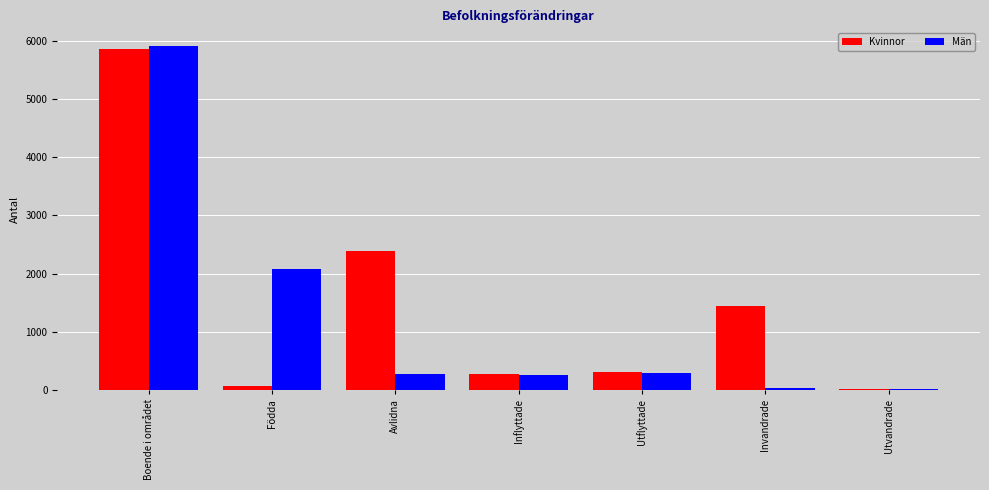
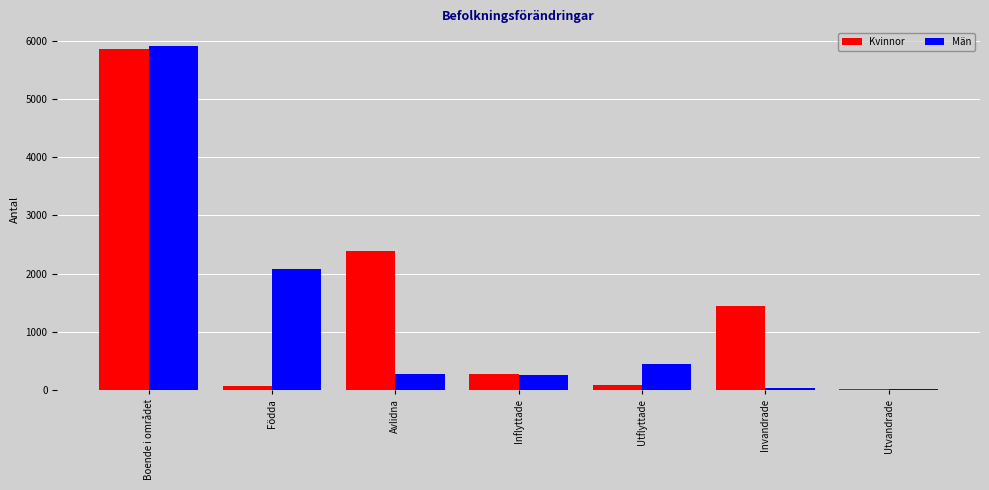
Kvinnor, Utflyttade: 300 -> 100
Män, Utflyttade: 300 -> 400
